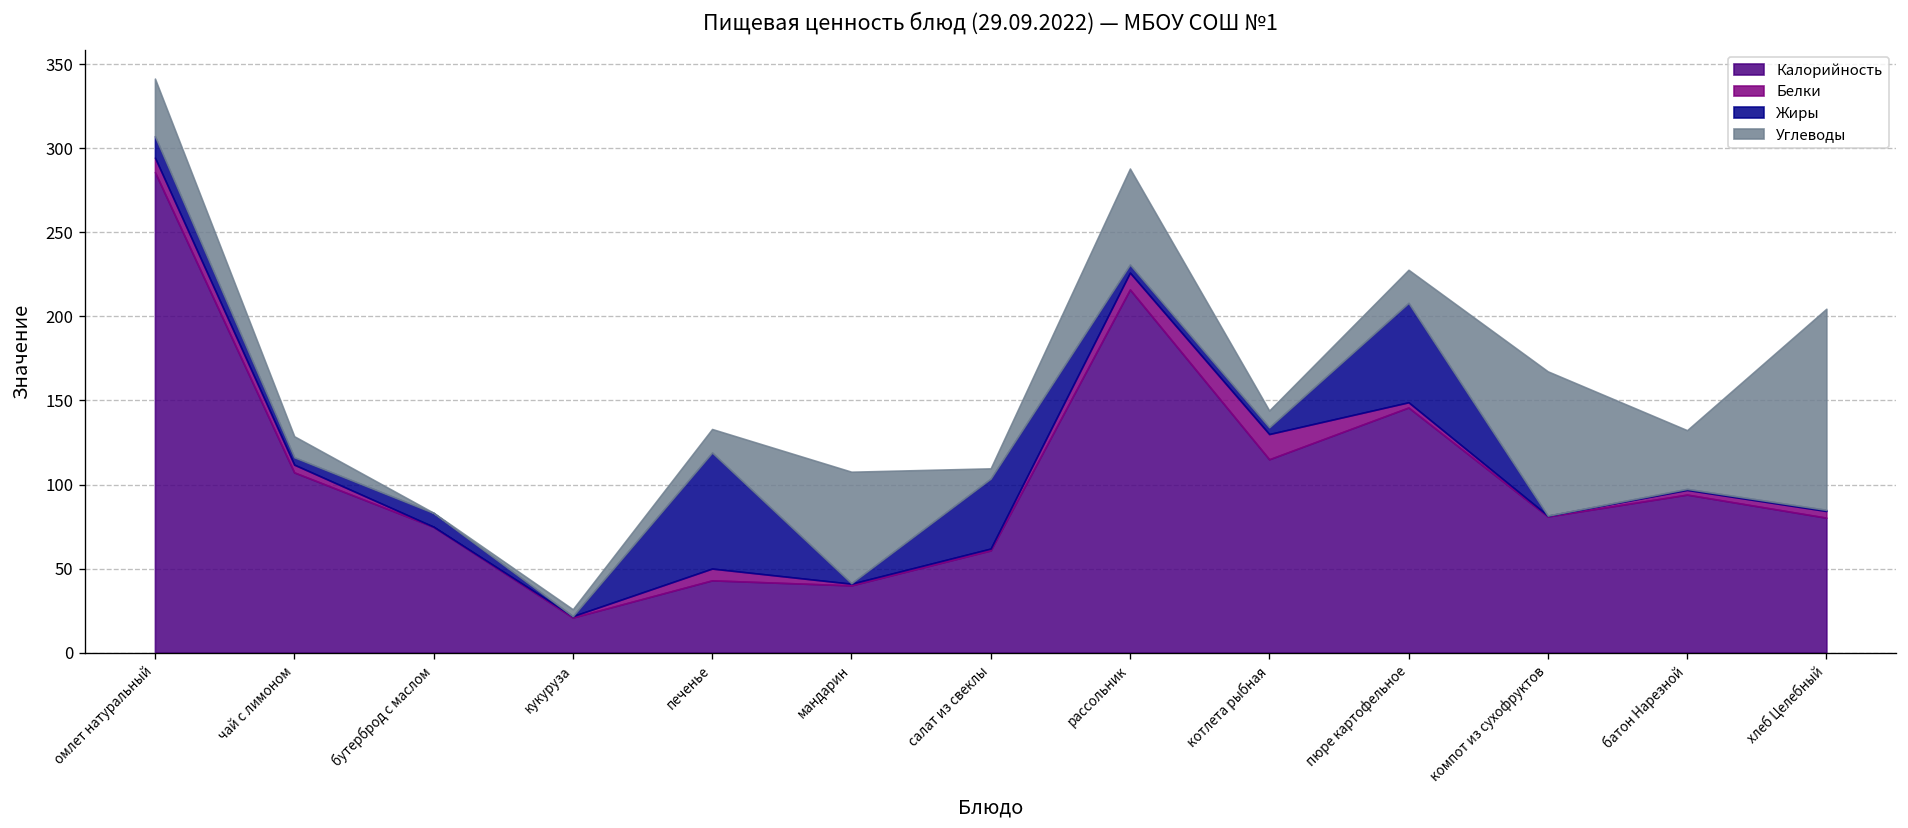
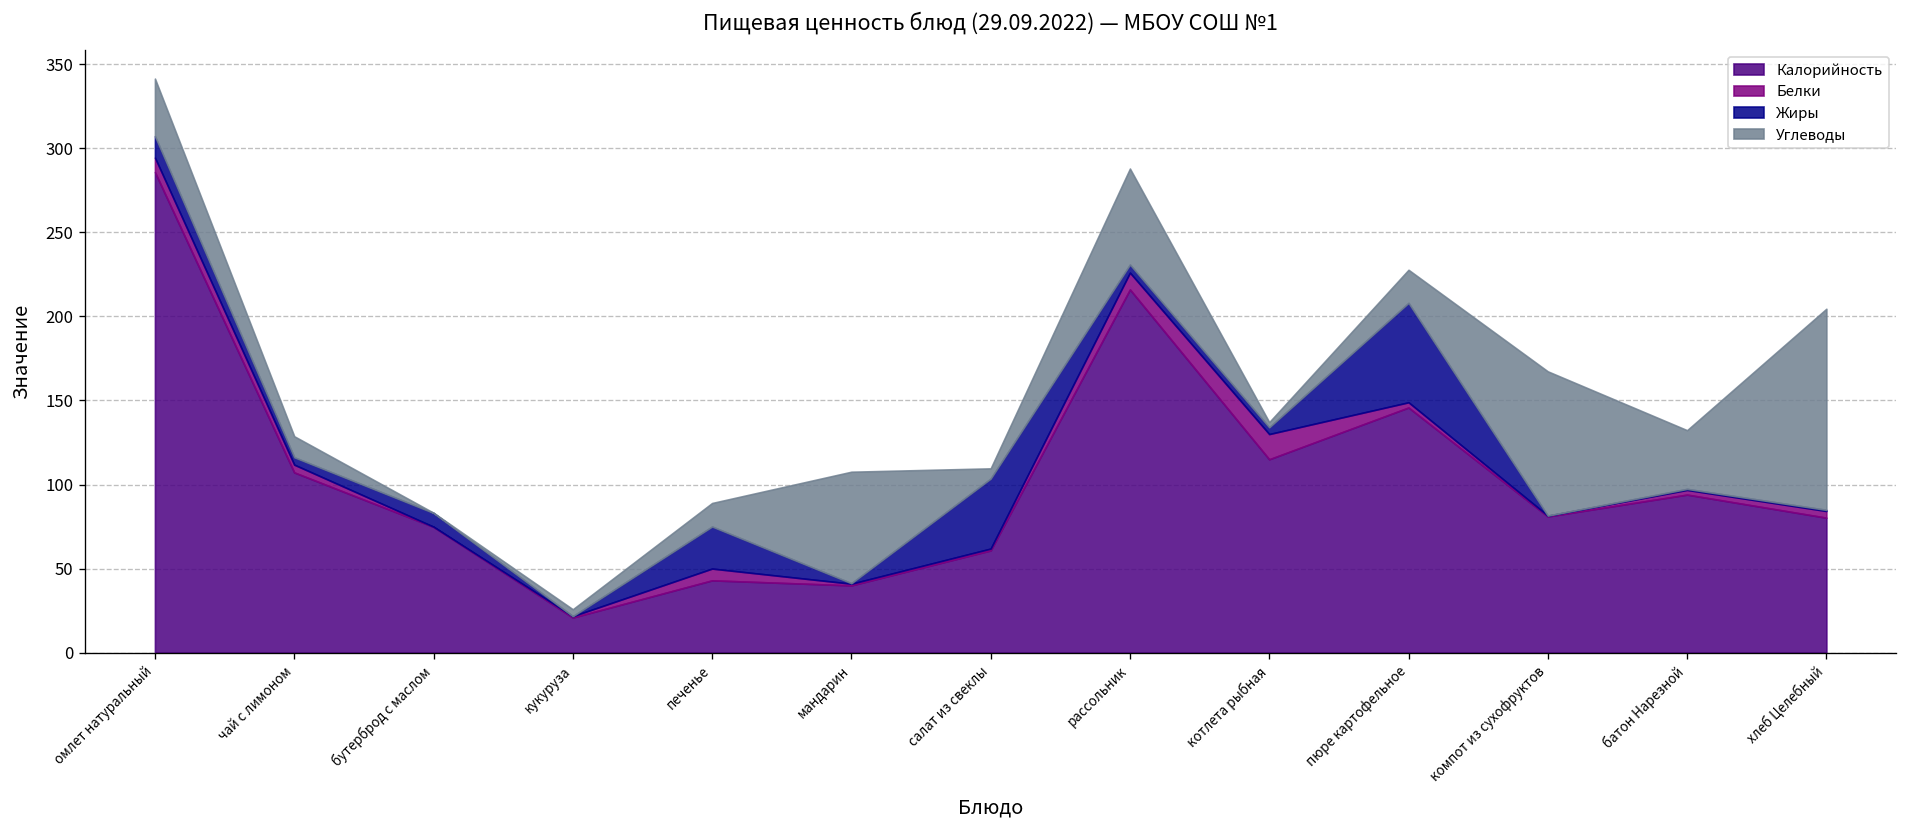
Жиры, печенье: 69 -> 25
Углеводы, котлета рыбная: 10 -> 3
